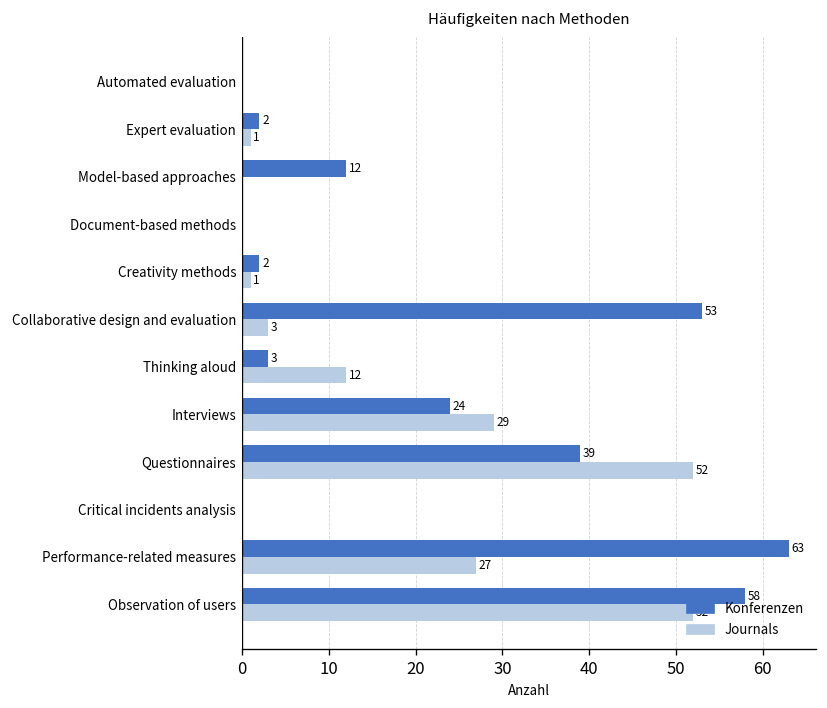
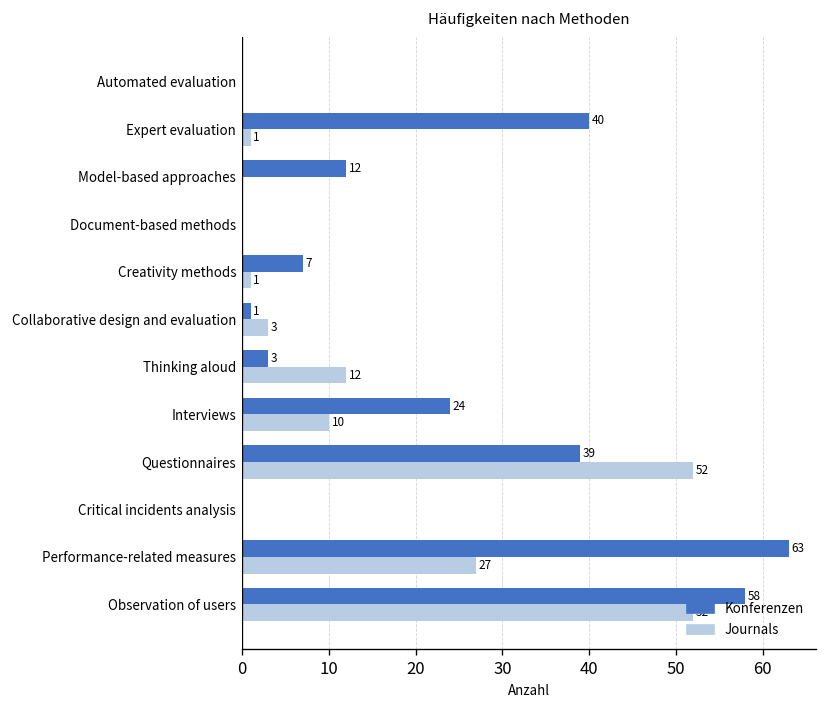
Konferenzen, Expert evaluation: 2 -> 40
Konferenzen, Creativity methods: 2 -> 7
Konferenzen, Collaborative design and evaluation: 53 -> 1
Journals, Interviews: 29 -> 10
